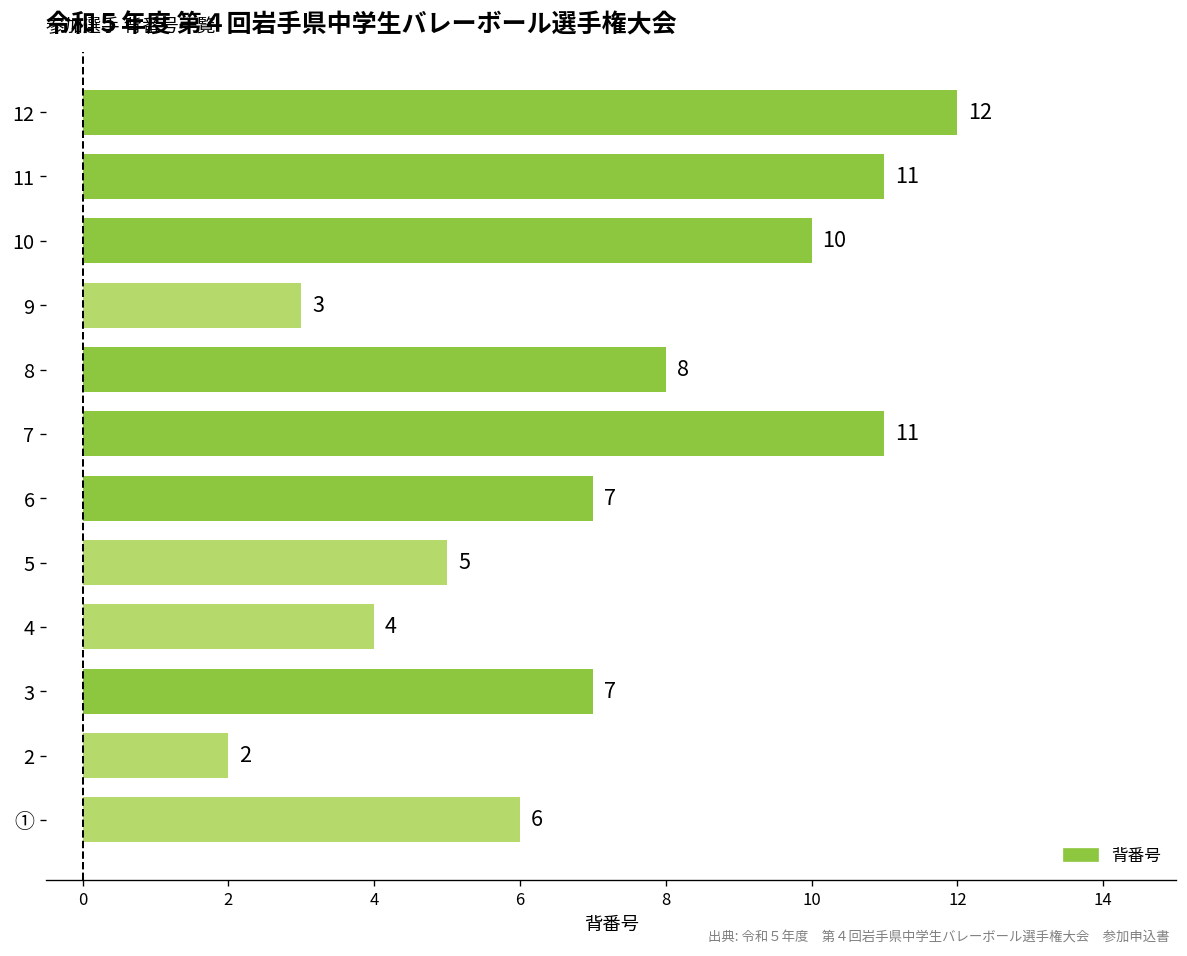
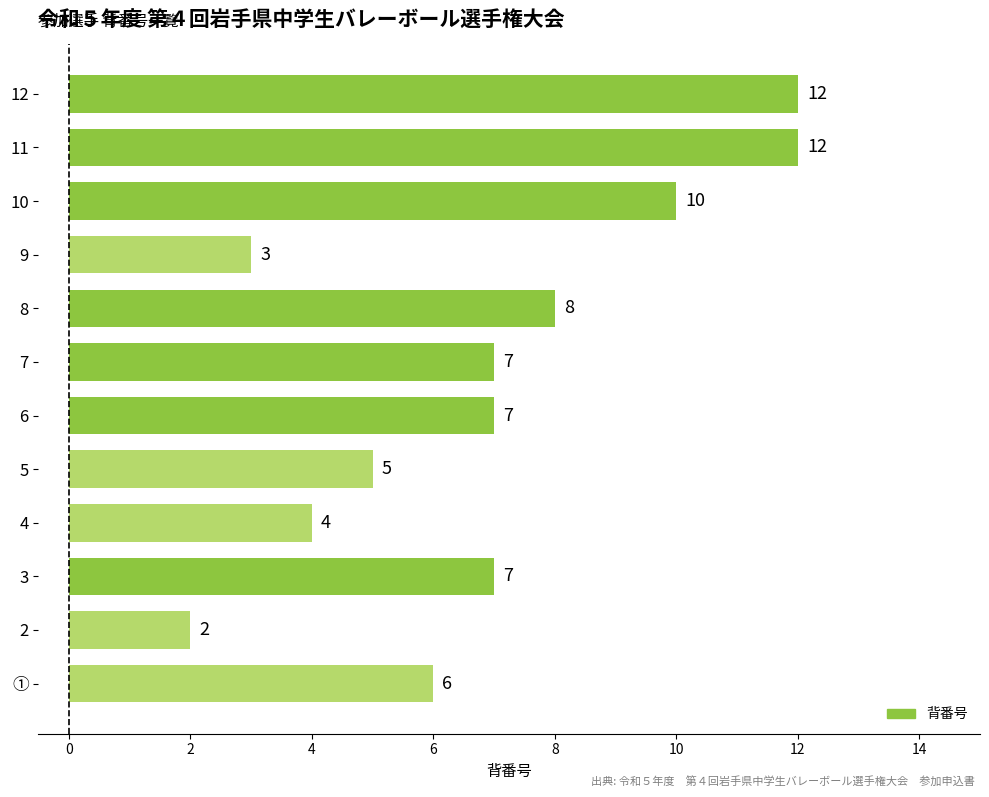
11: 11 -> 12
7: 11 -> 7
